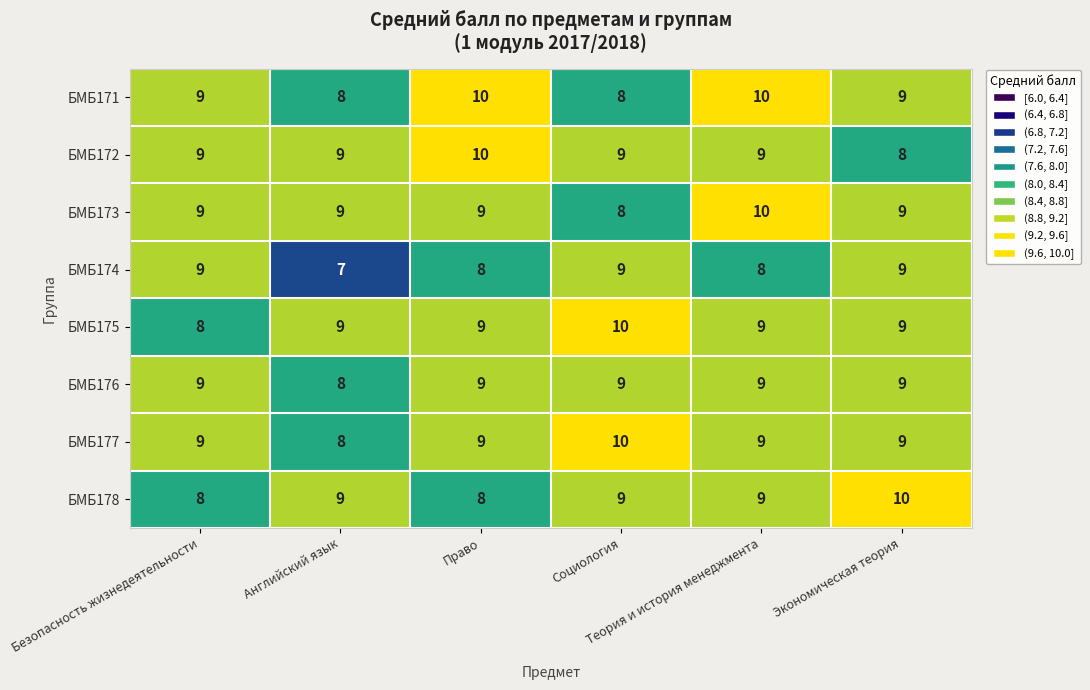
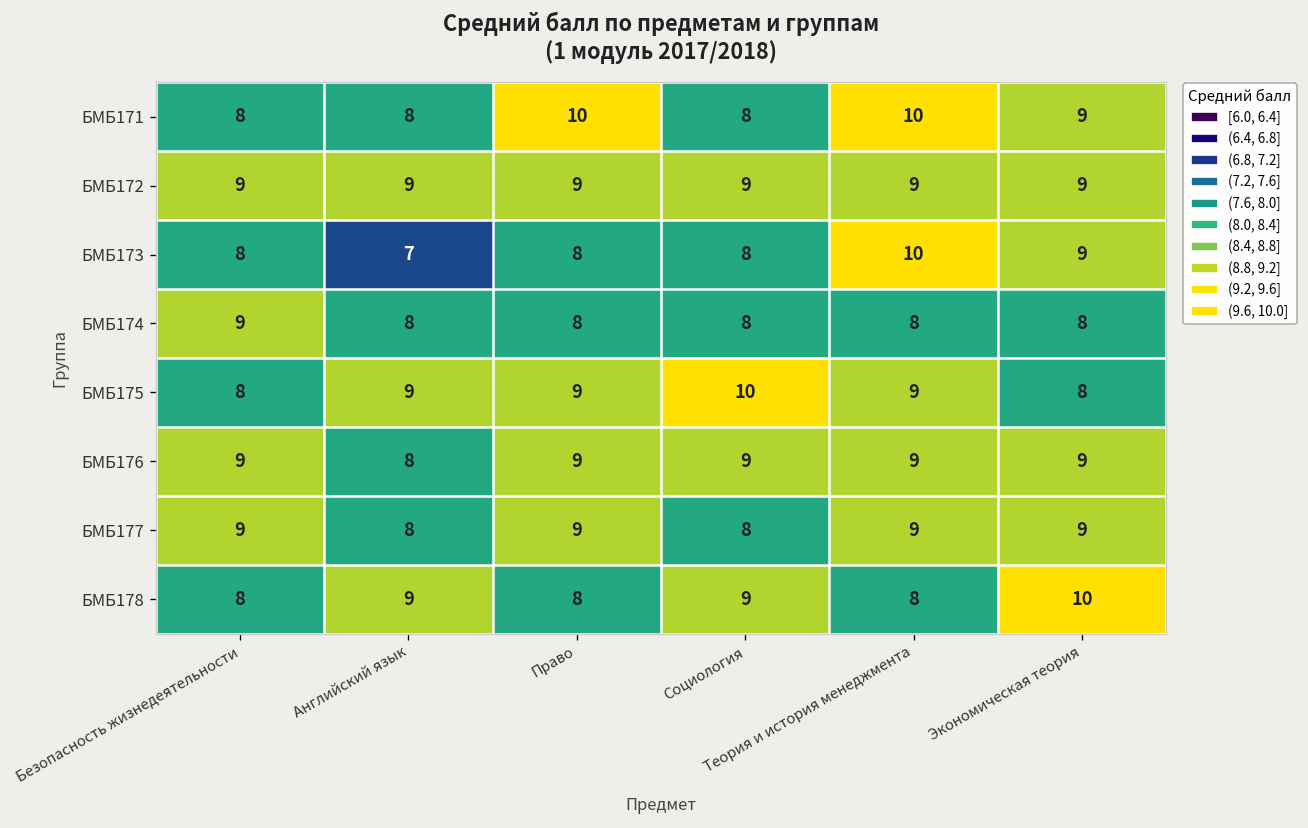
БМБ171, Безопасность жизнедеятельности: 9 -> 8
БМБ172, Право: 10 -> 9
БМБ172, Экономическая теория: 8 -> 9
БМБ173, Безопасность жизнедеятельности: 9 -> 8
БМБ173, Английский язык: 9 -> 7
БМБ173, Право: 9 -> 8
БМБ174, Английский язык: 7 -> 8
БМБ174, Социология: 9 -> 8
БМБ174, Экономическая теория: 9 -> 8
БМБ175, Экономическая теория: 9 -> 8
БМБ177, Социология: 10 -> 8
БМБ178, Теория и история менеджмента: 9 -> 8
